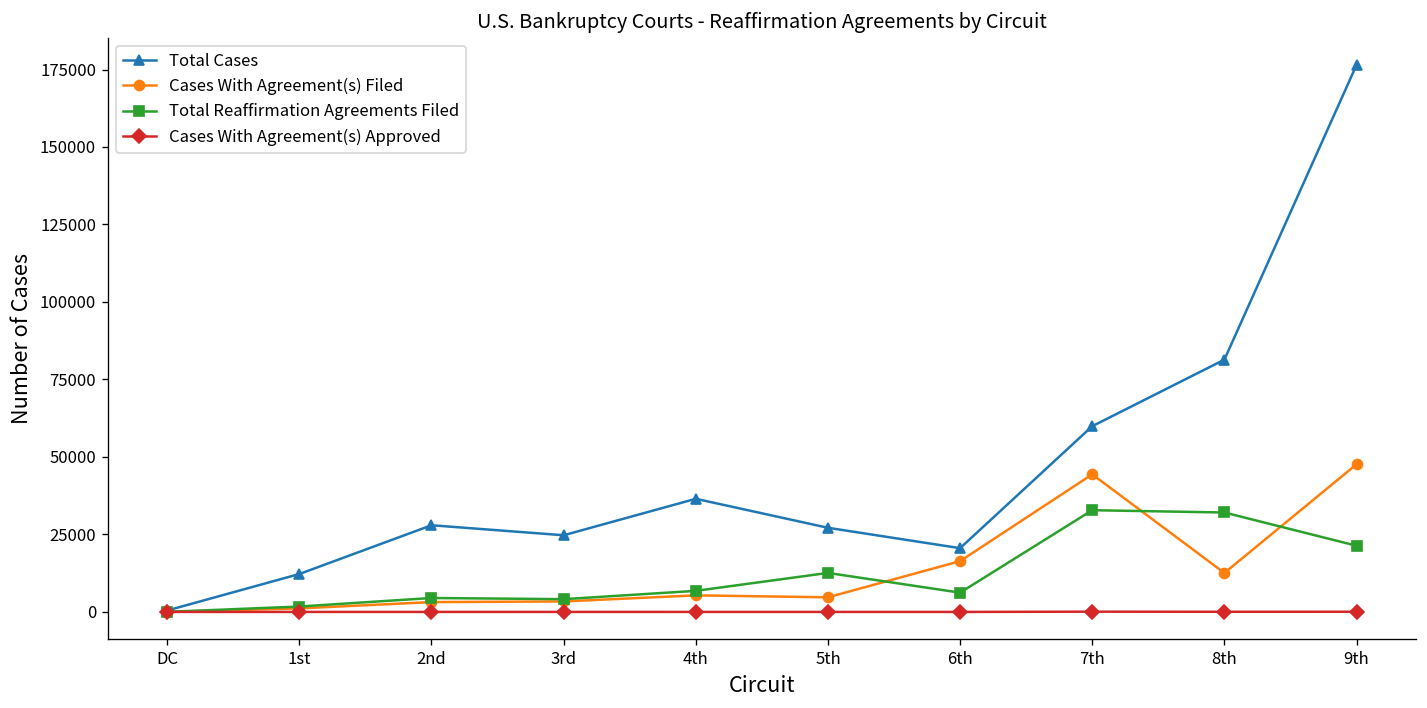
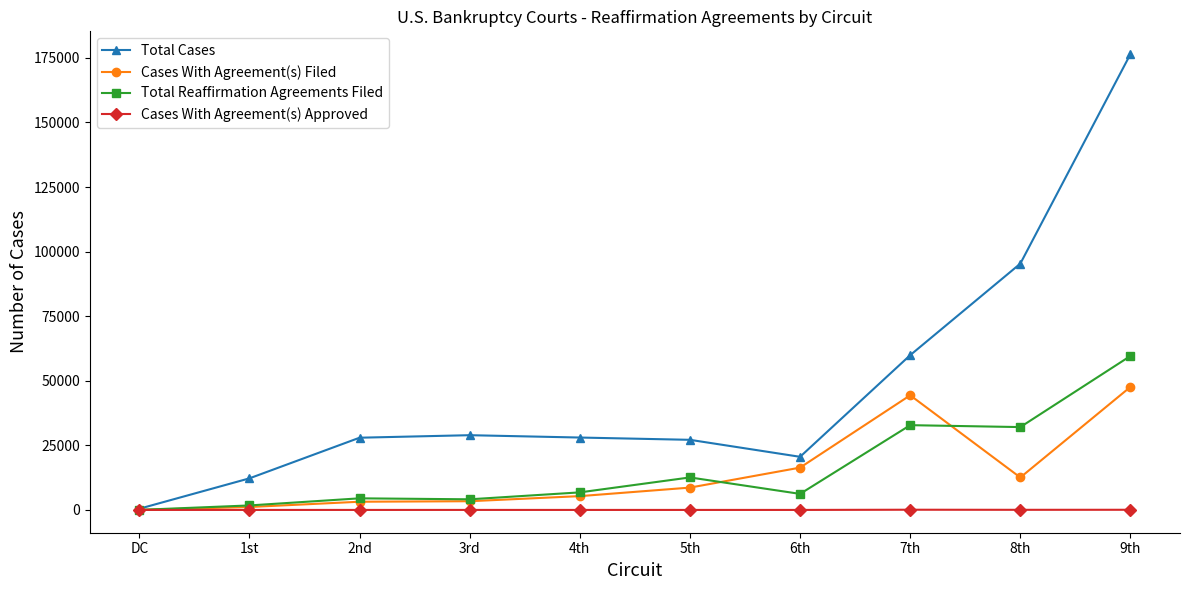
Total Cases, 3rd: 25000 -> 29000
Total Cases, 4th: 36000 -> 28000
Cases With Agreement(s) Filed, 5th: 5000 -> 9000
Total Cases, 8th: 81000 -> 95000
Total Reaffirmation Agreements Filed, 9th: 21000 -> 60000
